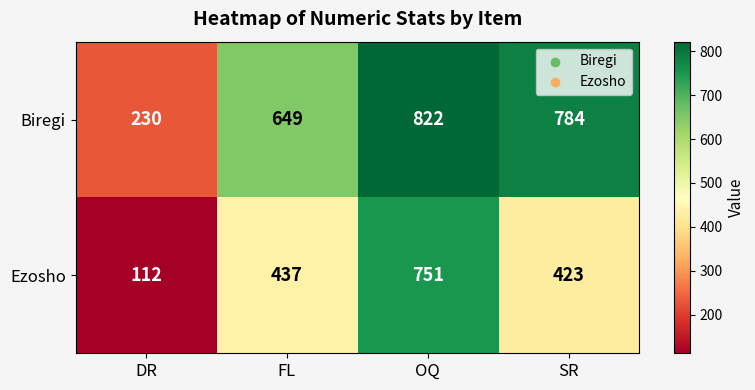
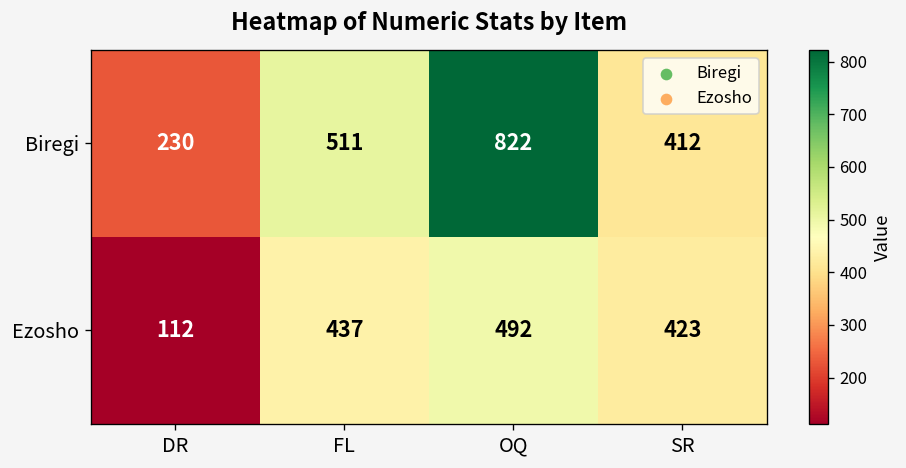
Biregi, FL: 649 -> 511
Biregi, SR: 784 -> 412
Ezosho, OQ: 751 -> 492
